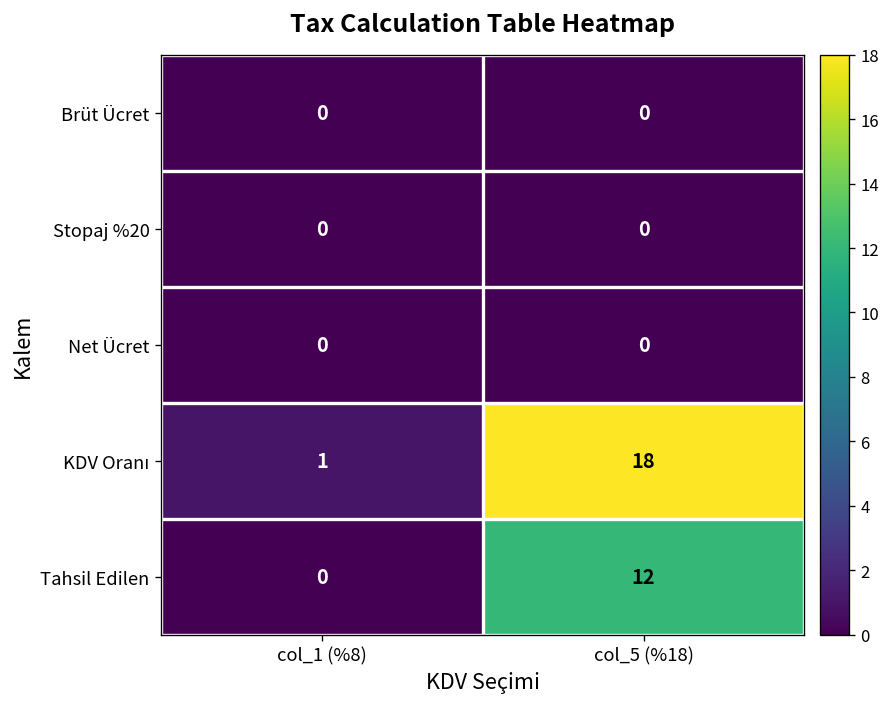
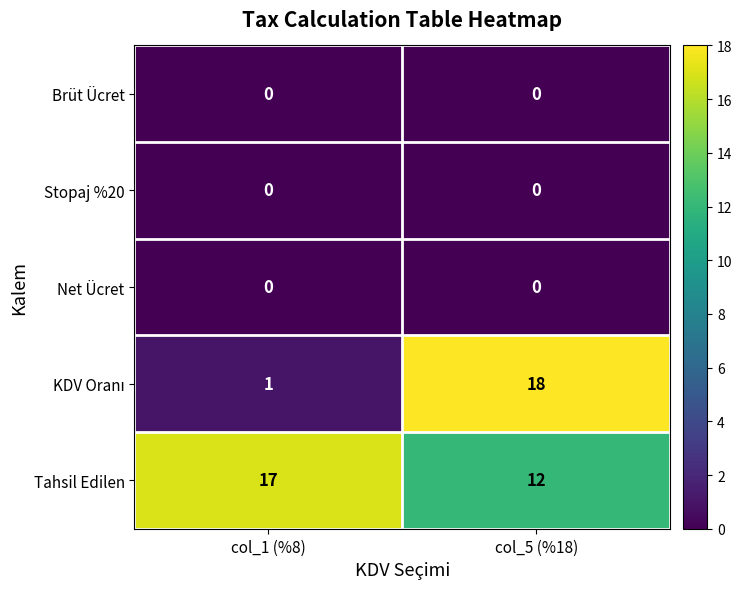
Tahsil Edilen, col_1 (%8): 0 -> 17
